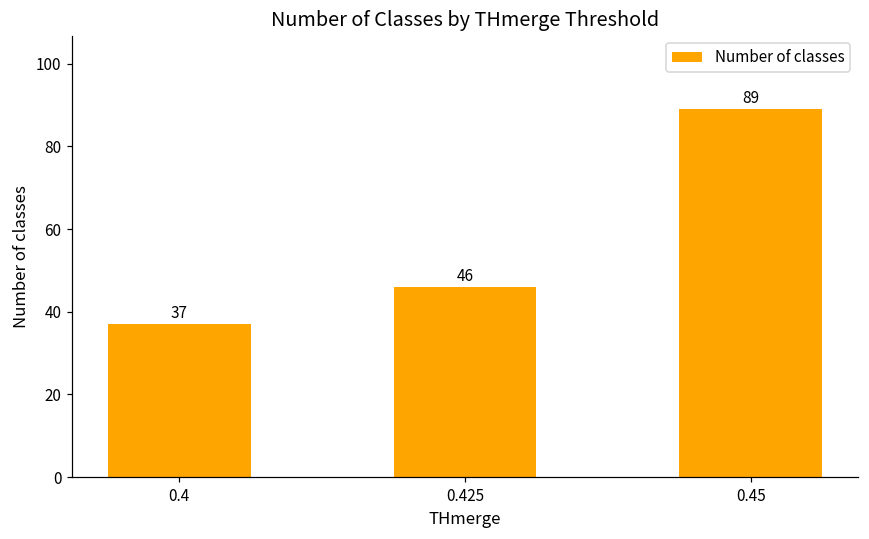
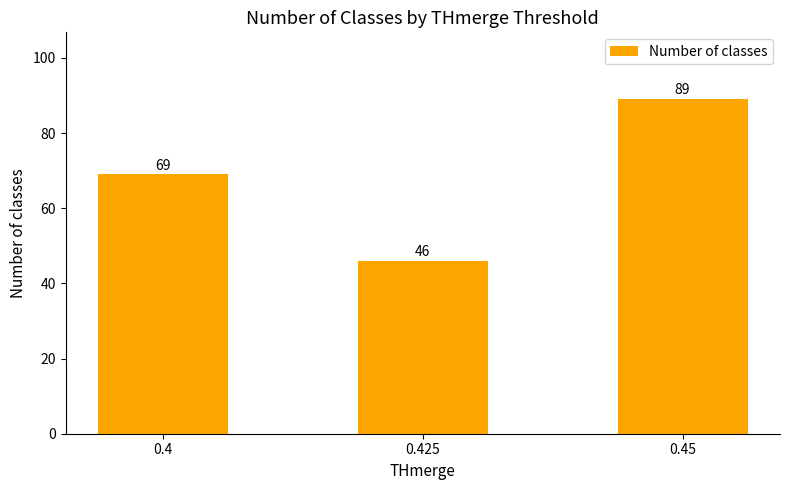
0.4: 37 -> 69
